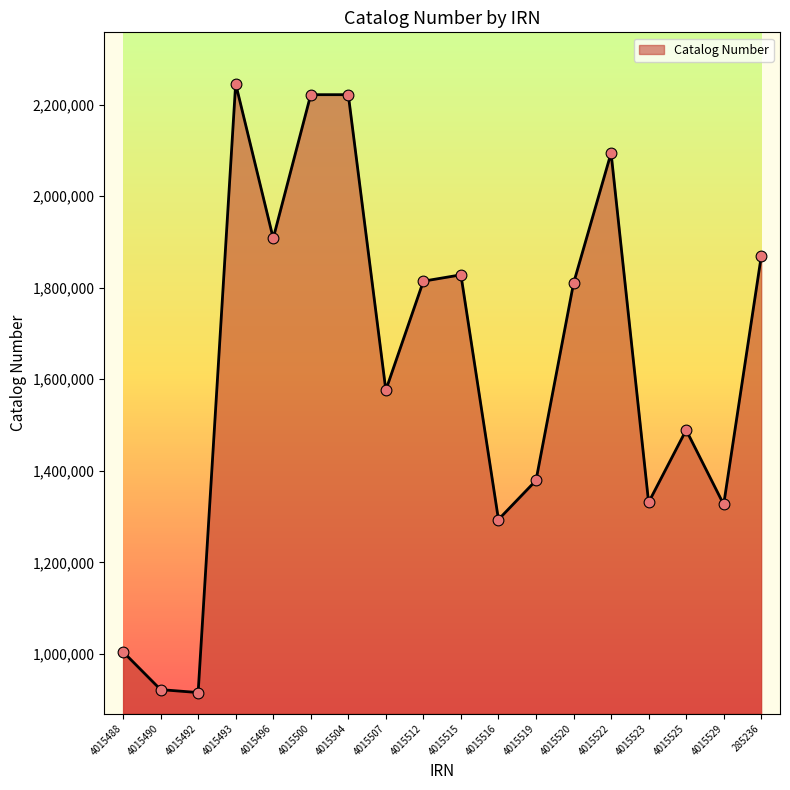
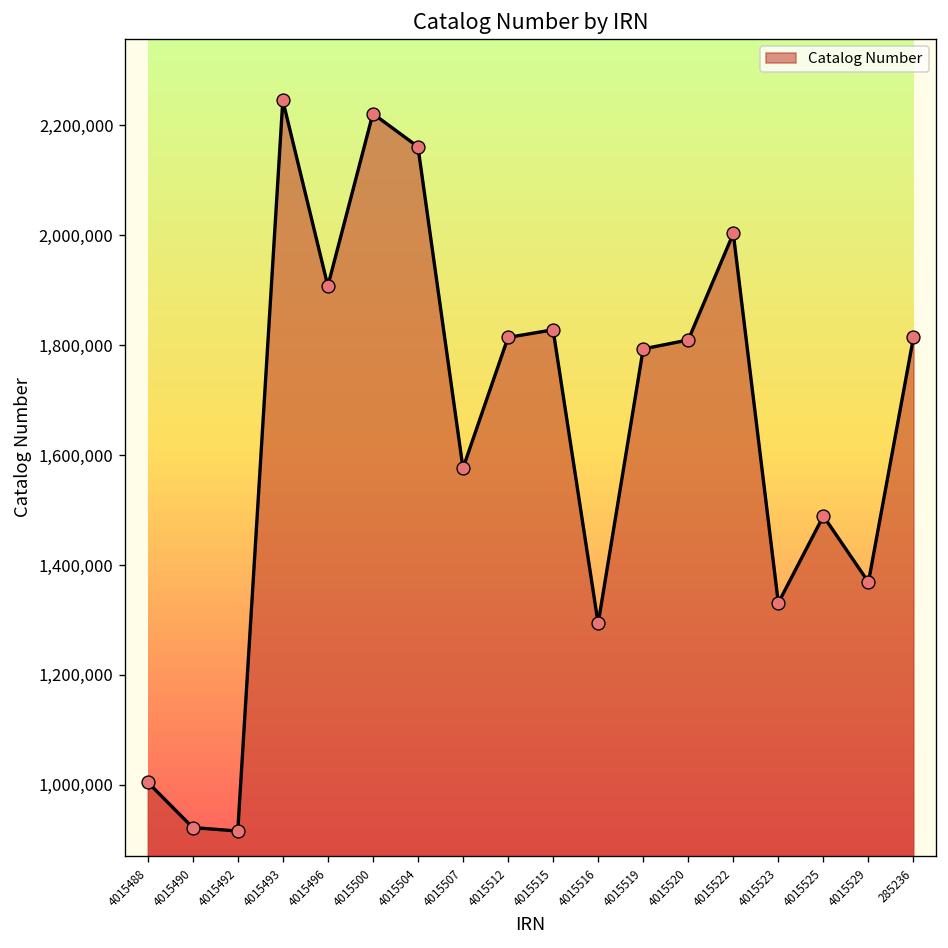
4015504: 2,220,000 -> 2,160,000
4015519: 1,380,000 -> 1,790,000
4015522: 2,090,000 -> 2,000,000
4015529: 1,330,000 -> 1,370,000
285236: 1,870,000 -> 1,810,000
